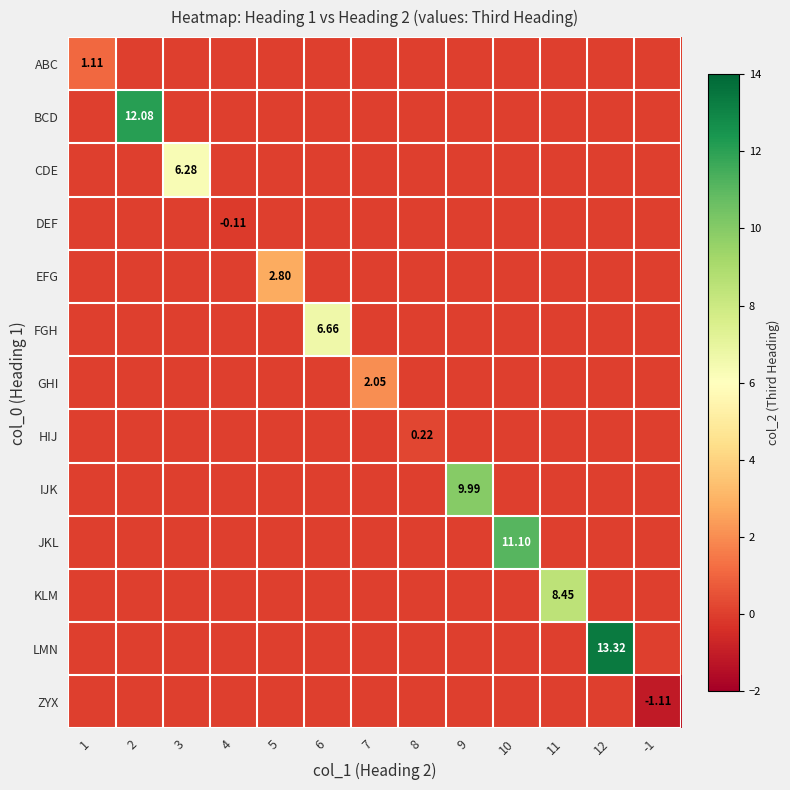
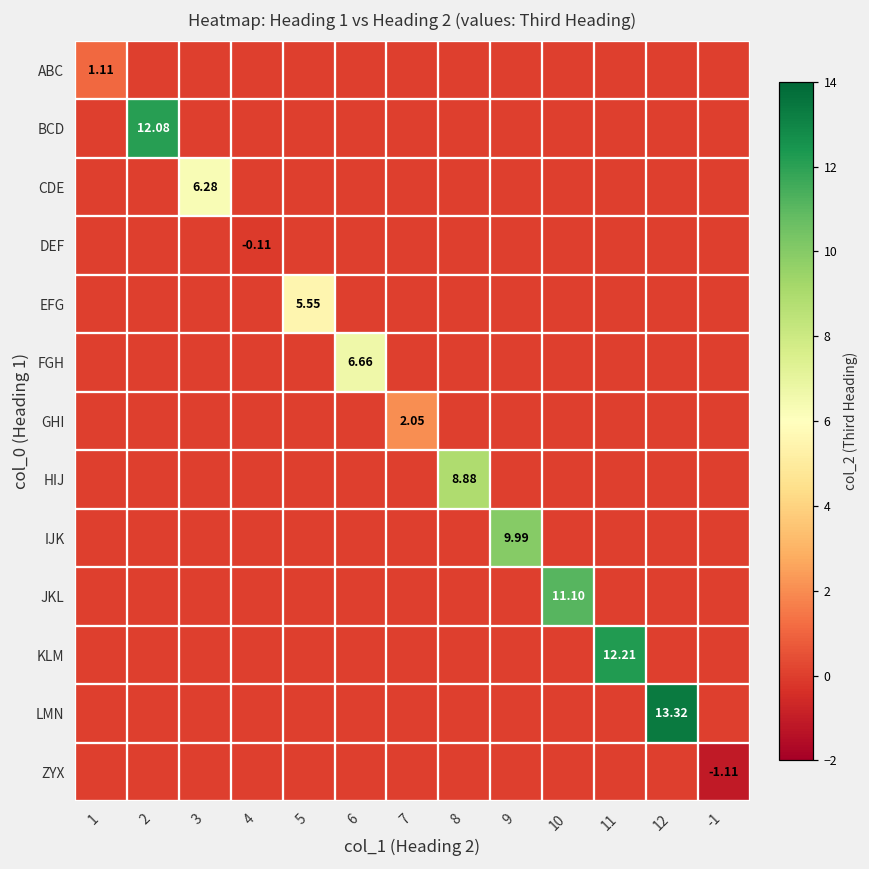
EFG, 5: 2.80 -> 5.55
HIJ, 8: 0.22 -> 8.88
KLM, 11: 8.45 -> 12.21
